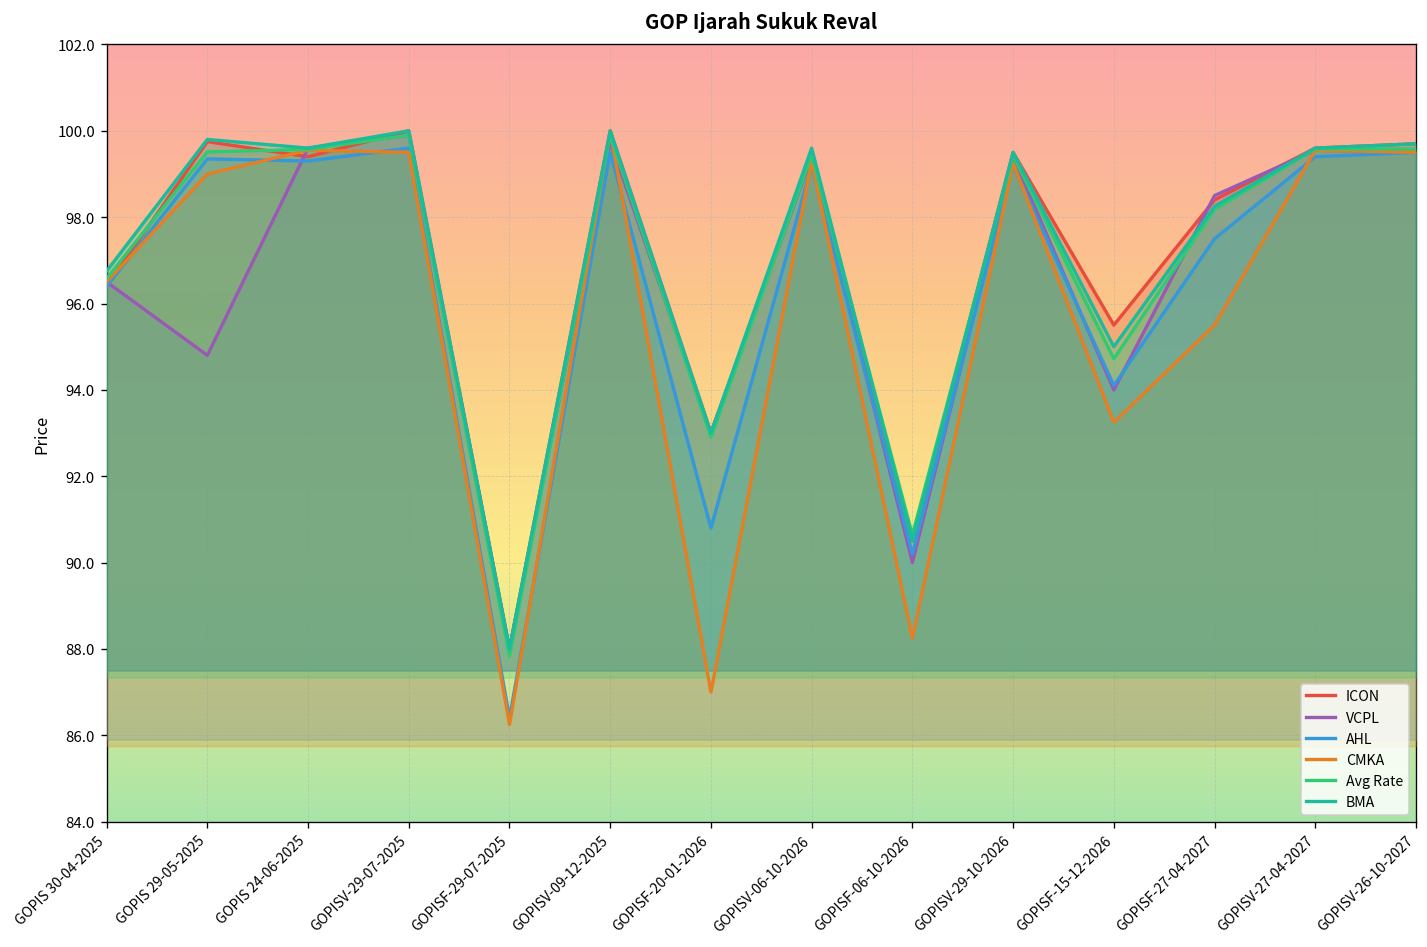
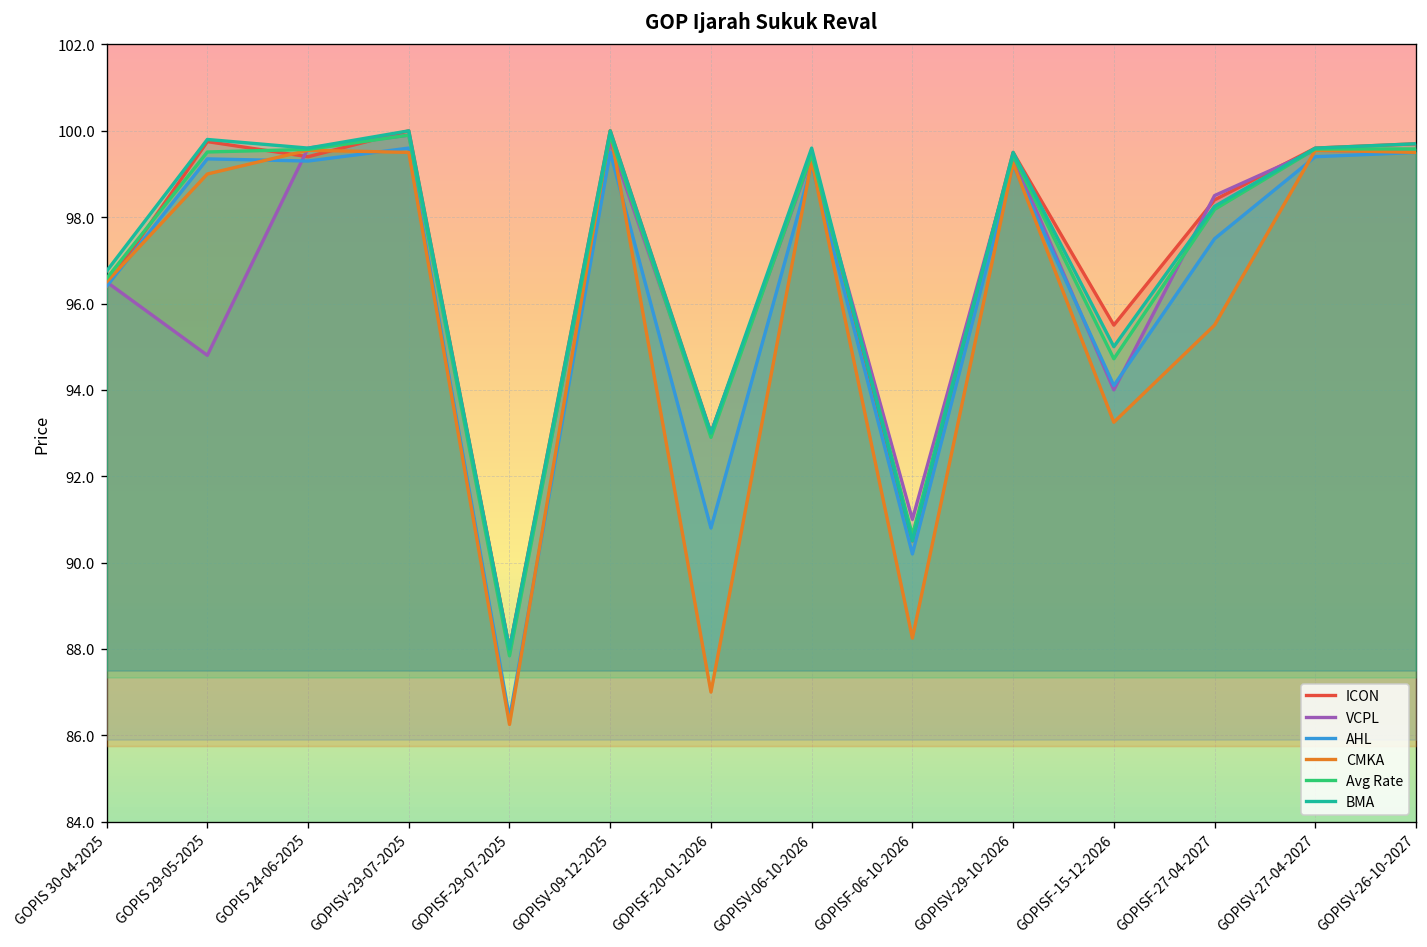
VCPL, GOPISF-06-10-2026: 90 -> 91
